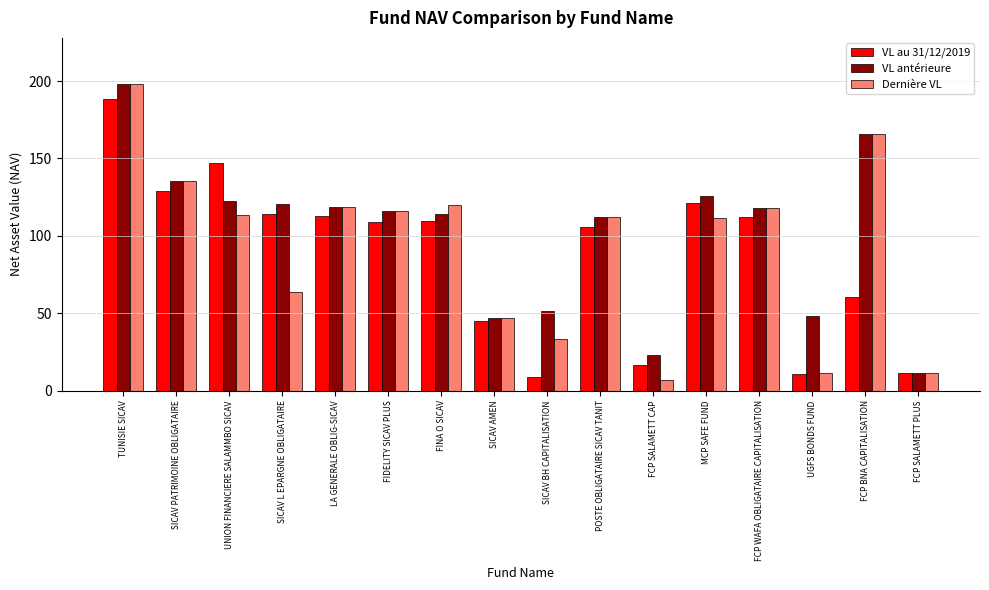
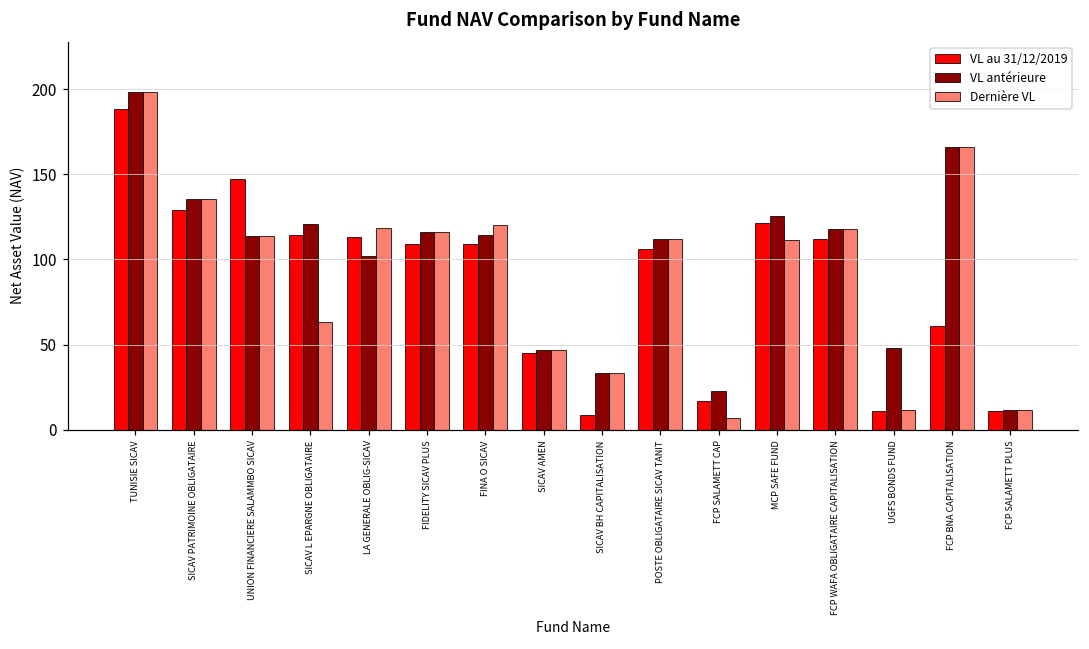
VL antérieure, UNION FINANCIERE SALAMMBO SICAV: 122 -> 114
VL antérieure, LA GENERALE OBLIG-SICAV: 118 -> 102
VL antérieure, SICAV BH CAPITALISATION: 52 -> 33
